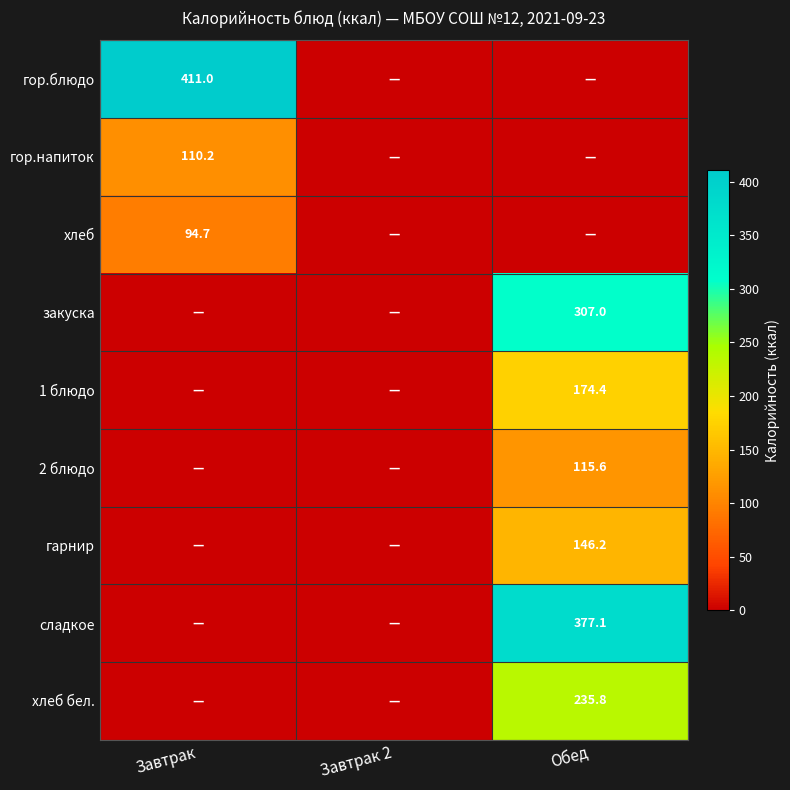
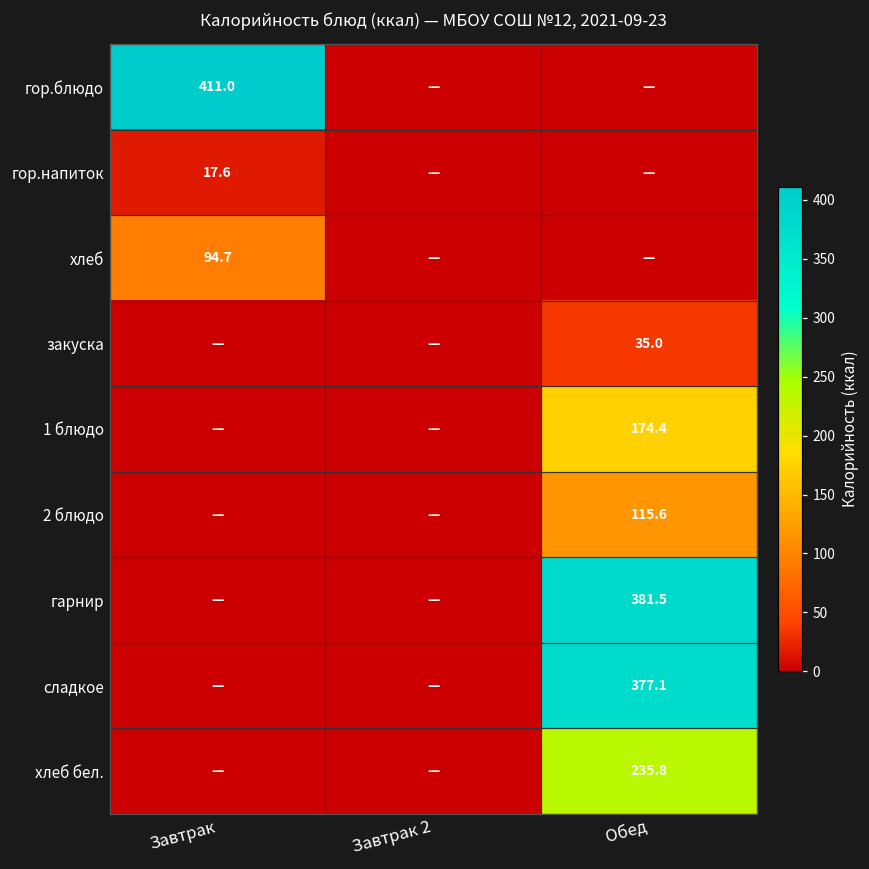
гор.напиток, Завтрак: 110.2 -> 17.6
закуска, Обед: 307.0 -> 35.0
гарнир, Обед: 146.2 -> 381.5
